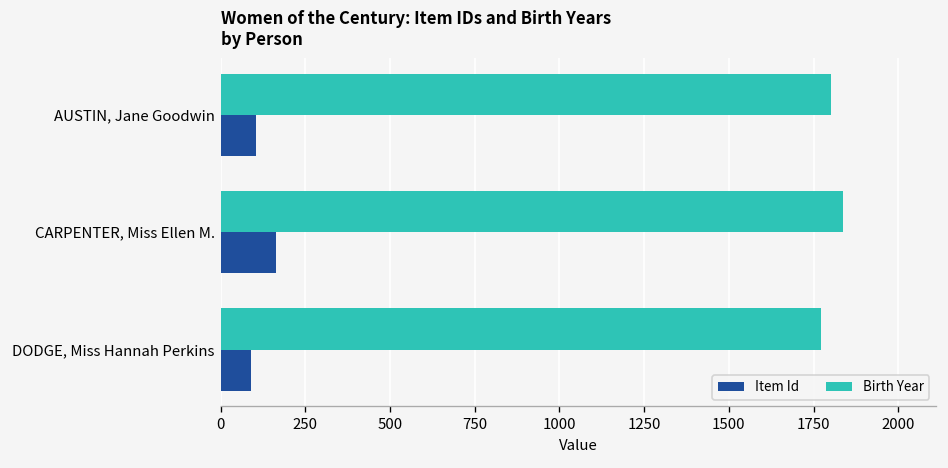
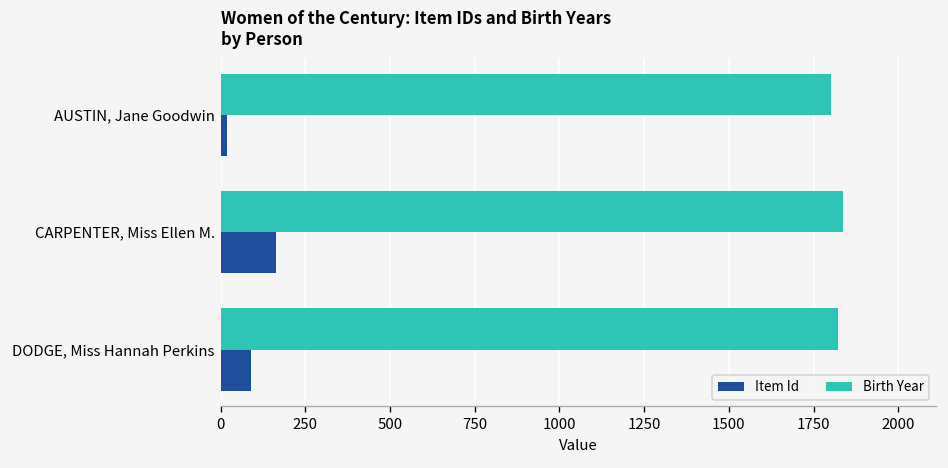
Item Id, AUSTIN, Jane Goodwin: 100 -> 20
Birth Year, DODGE, Miss Hannah Perkins: 1770 -> 1820
